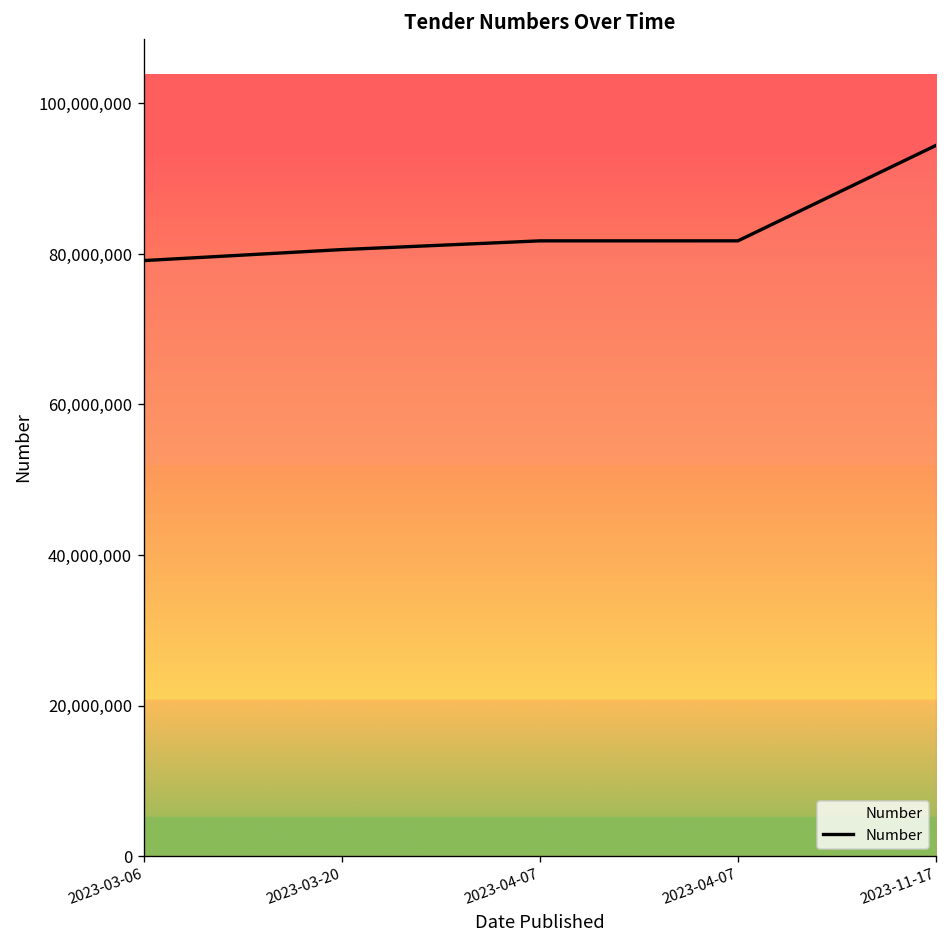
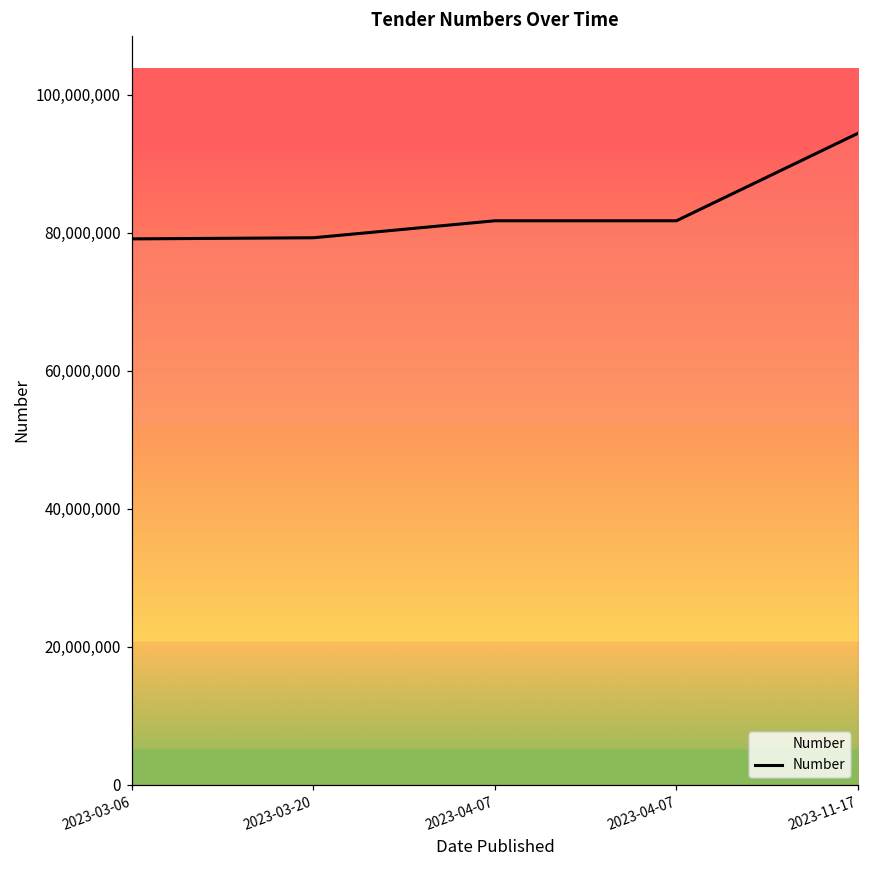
2023-03-20: 81,000,000 -> 79,000,000
